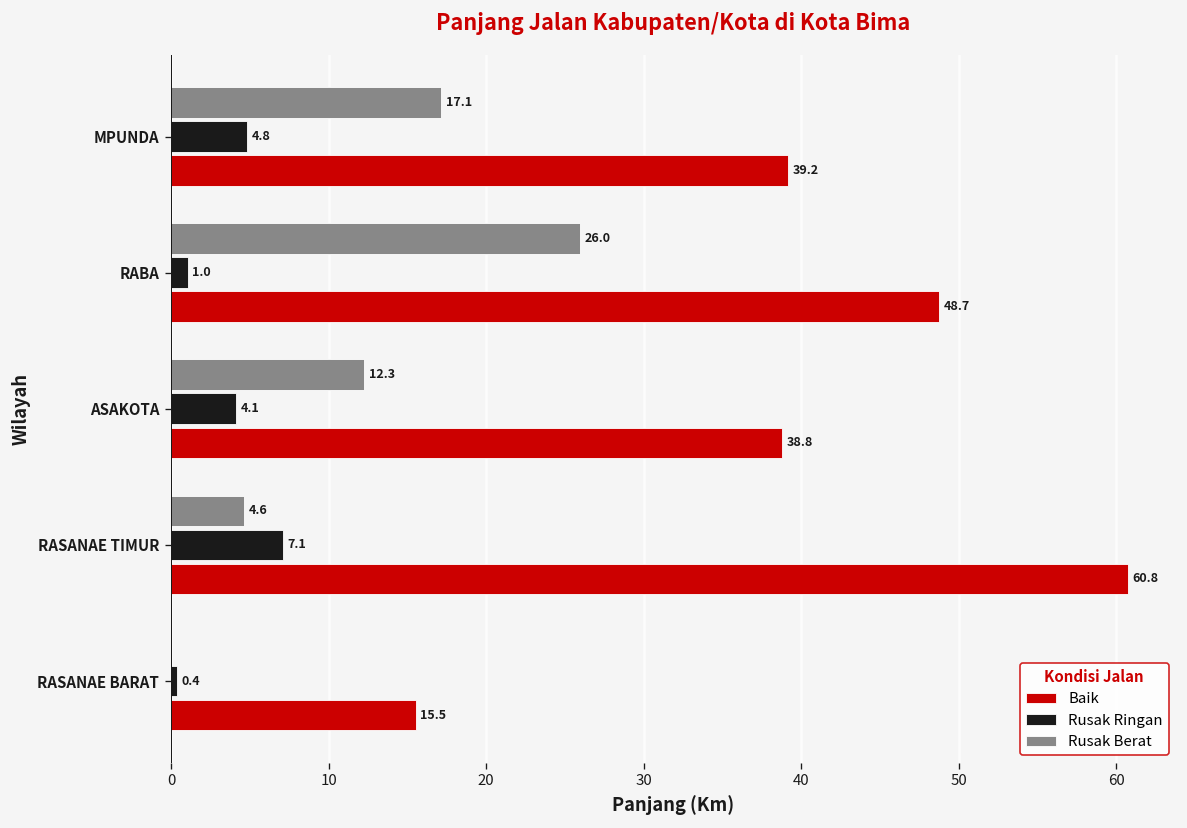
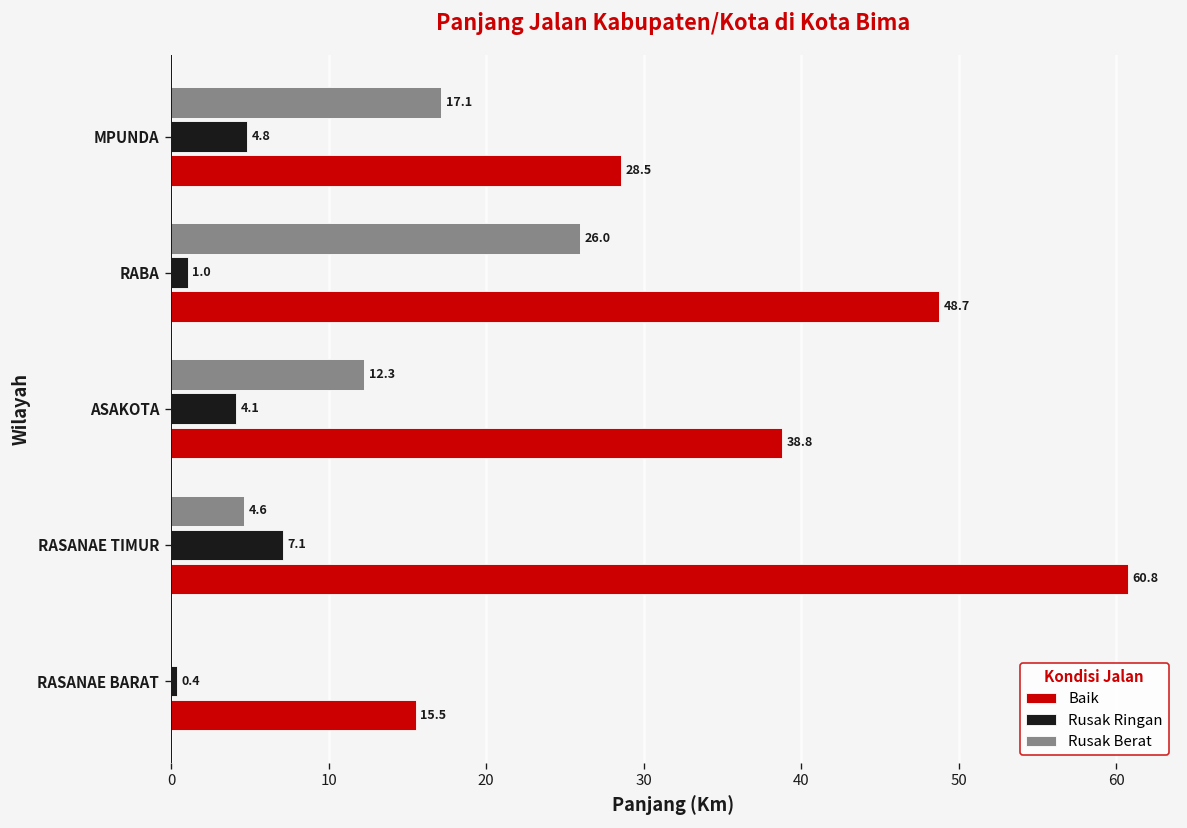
Baik, MPUNDA: 39.2 -> 28.5
